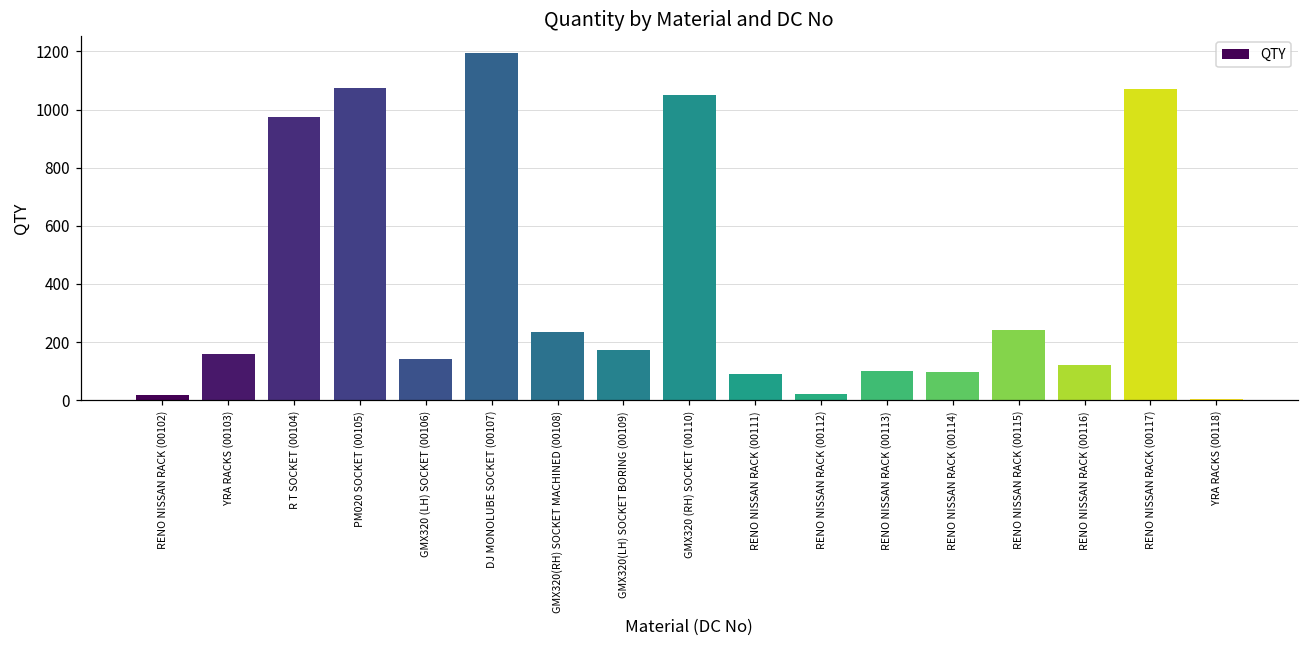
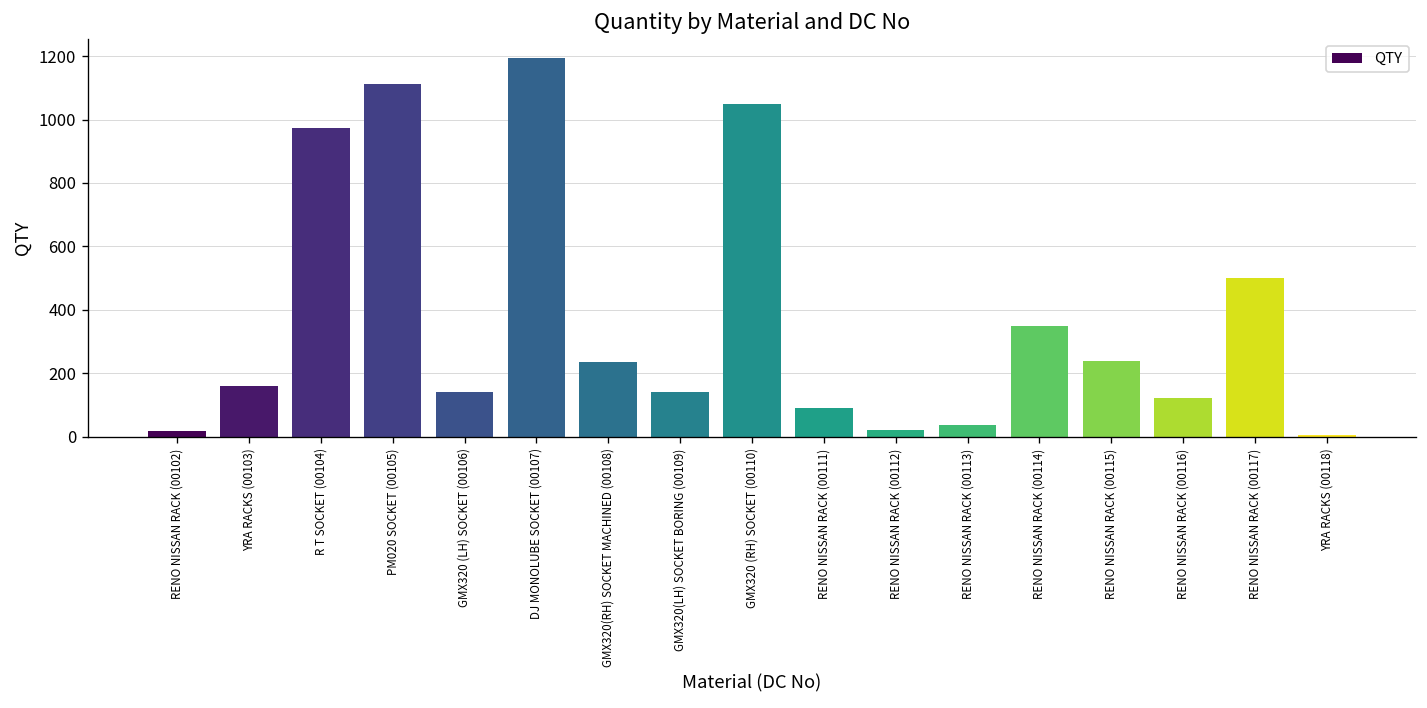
PM020 SOCKET (00105): 1080 -> 1110
GMX320(LH) SOCKET BORING (00109): 170 -> 140
RENO NISSAN RACK (00113): 100 -> 40
RENO NISSAN RACK (00114): 100 -> 350
RENO NISSAN RACK (00117): 1070 -> 500
